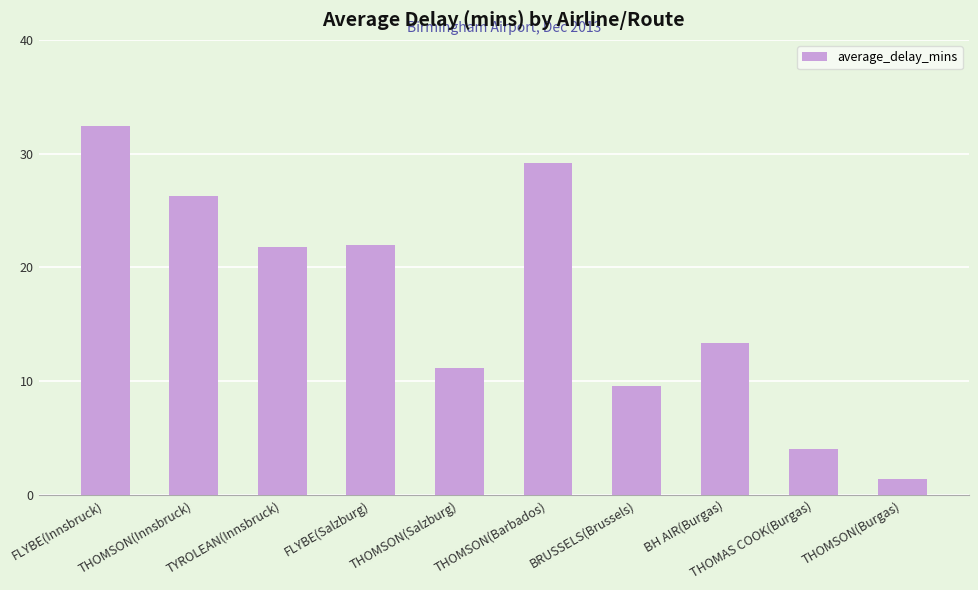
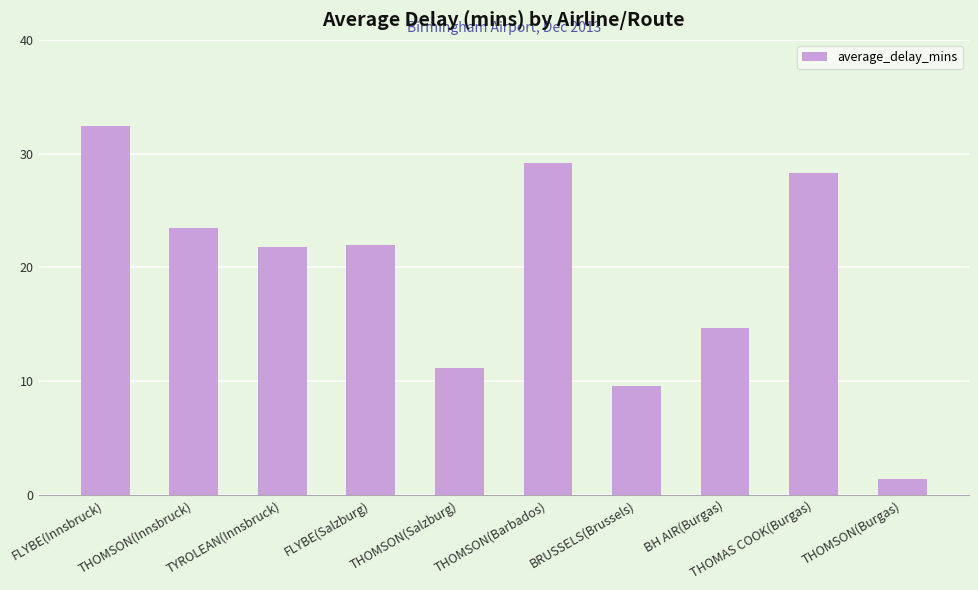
THOMSON(Innsbruck): 26.3 -> 23.5
BH AIR(Burgas): 13.3 -> 14.7
THOMAS COOK(Burgas): 4.0 -> 28.3
